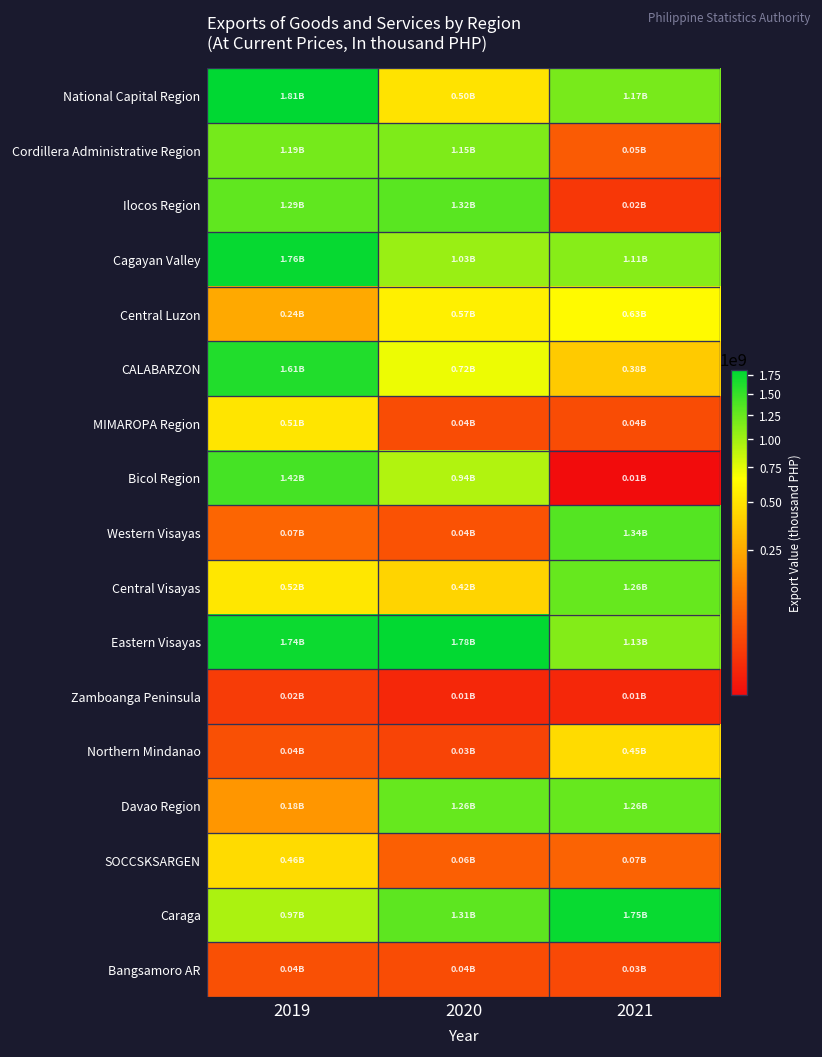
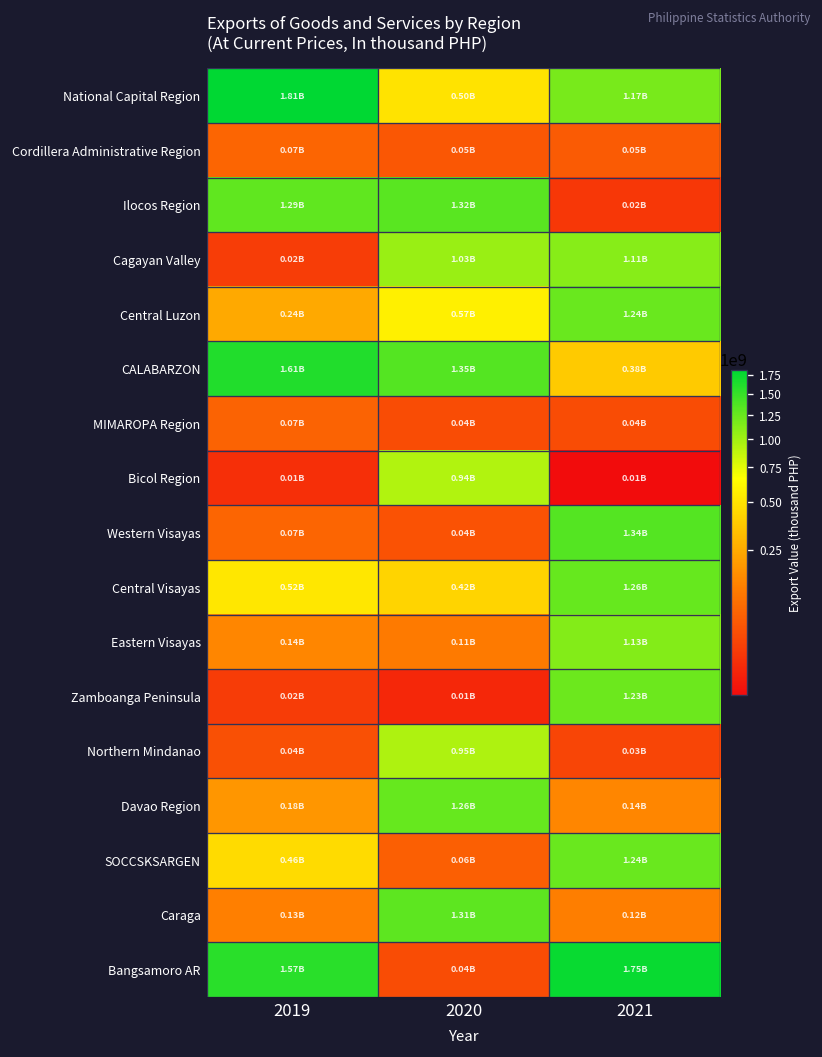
Cordillera Administrative Region, 2019: 1.19B -> 0.07B
Cordillera Administrative Region, 2020: 1.15B -> 0.05B
Cagayan Valley, 2019: 1.76B -> 0.02B
Central Luzon, 2021: 0.63B -> 1.24B
CALABARZON, 2020: 0.72B -> 1.35B
MIMAROPA Region, 2019: 0.51B -> 0.07B
Bicol Region, 2019: 1.42B -> 0.01B
Eastern Visayas, 2019: 1.74B -> 0.14B
Eastern Visayas, 2020: 1.78B -> 0.11B
Zamboanga Peninsula, 2021: 0.01B -> 1.23B
Northern Mindanao, 2020: 0.03B -> 0.95B
Northern Mindanao, 2021: 0.45B -> 0.03B
Davao Region, 2021: 1.26B -> 0.14B
SOCCSKSARGEN, 2021: 0.07B -> 1.24B
Caraga, 2019: 0.97B -> 0.13B
Caraga, 2021: 1.75B -> 0.12B
Bangsamoro AR, 2019: 0.04B -> 1.57B
Bangsamoro AR, 2021: 0.03B -> 1.75B
